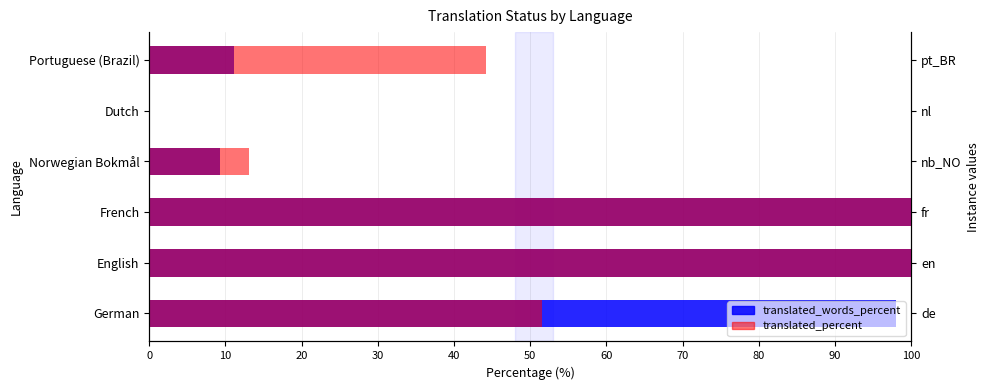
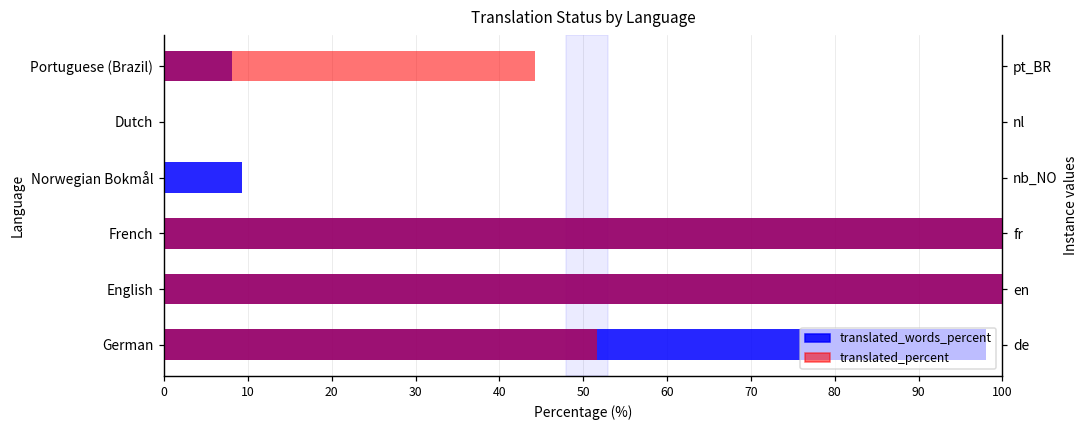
translated_words_percent, Portuguese (Brazil): 11 -> 8
translated_percent, Norwegian Bokmål: 13 -> 0
